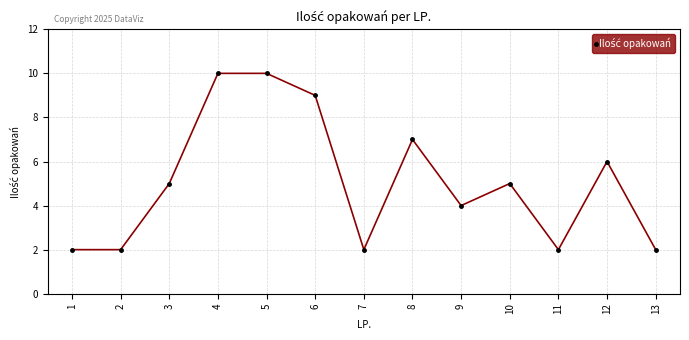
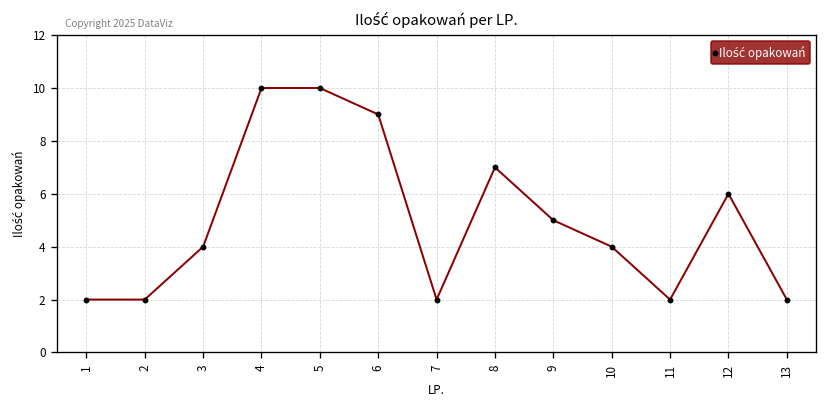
3: 5 -> 4
9: 4 -> 5
10: 5 -> 4
